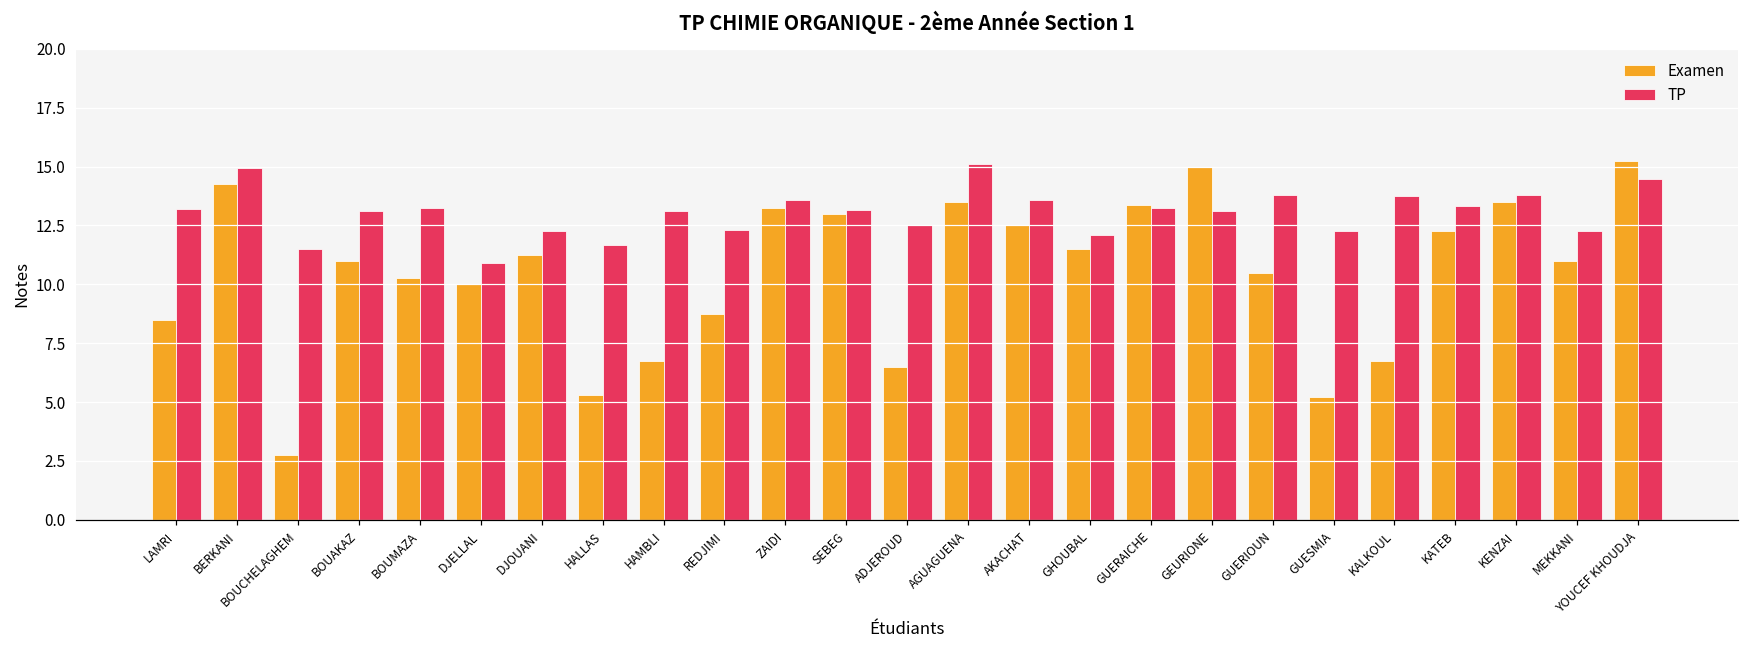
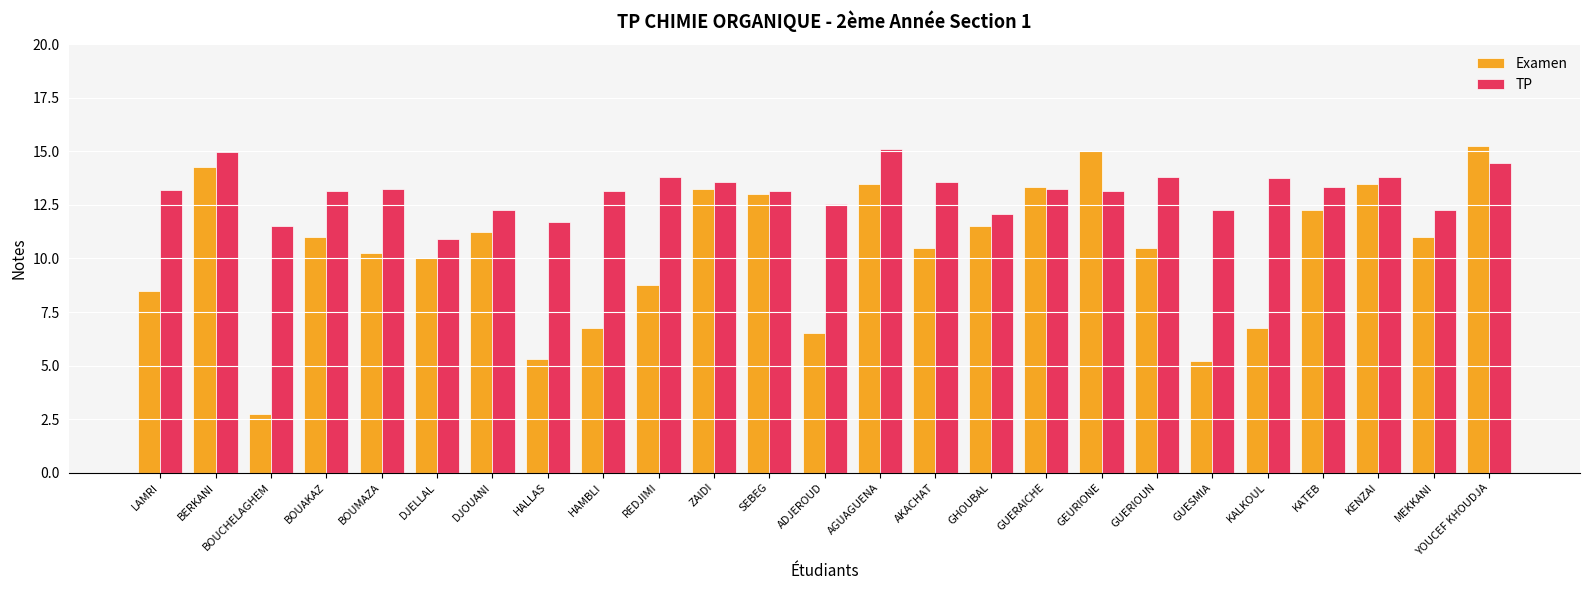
TP, REDJIMI: 12.3 -> 13.8
Examen, AKACHAT: 12.5 -> 10.5
